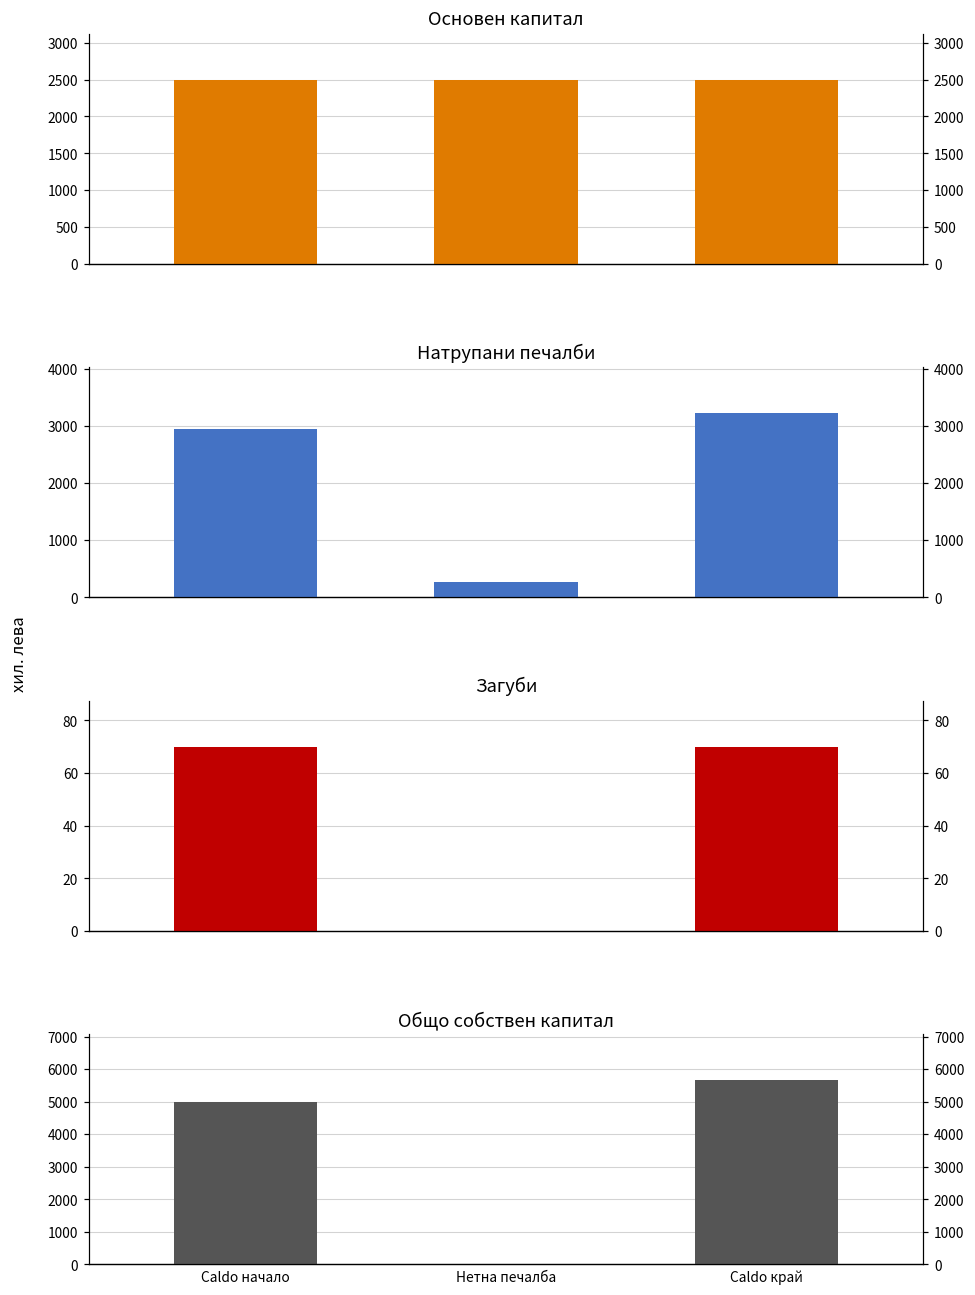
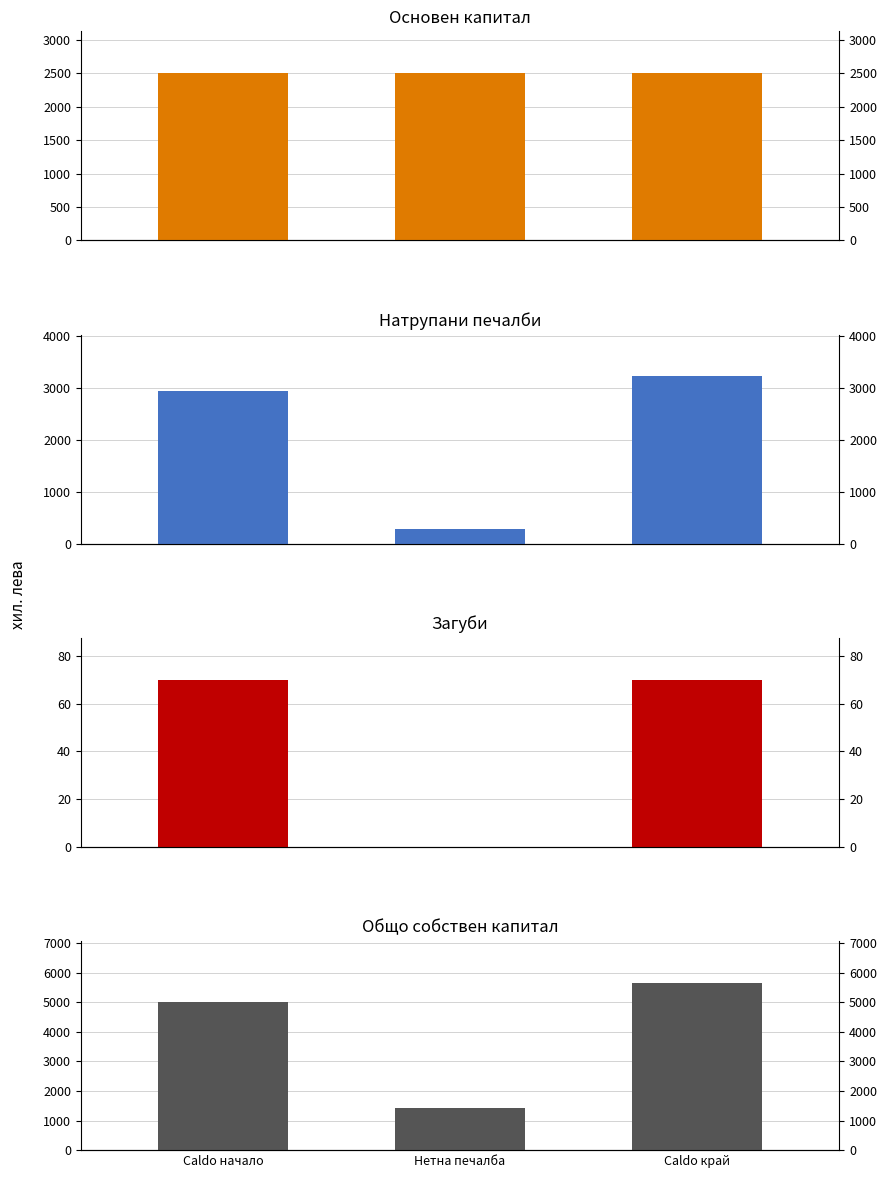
Общо собствен капитал, Нетна печалба: 0 -> 1400
